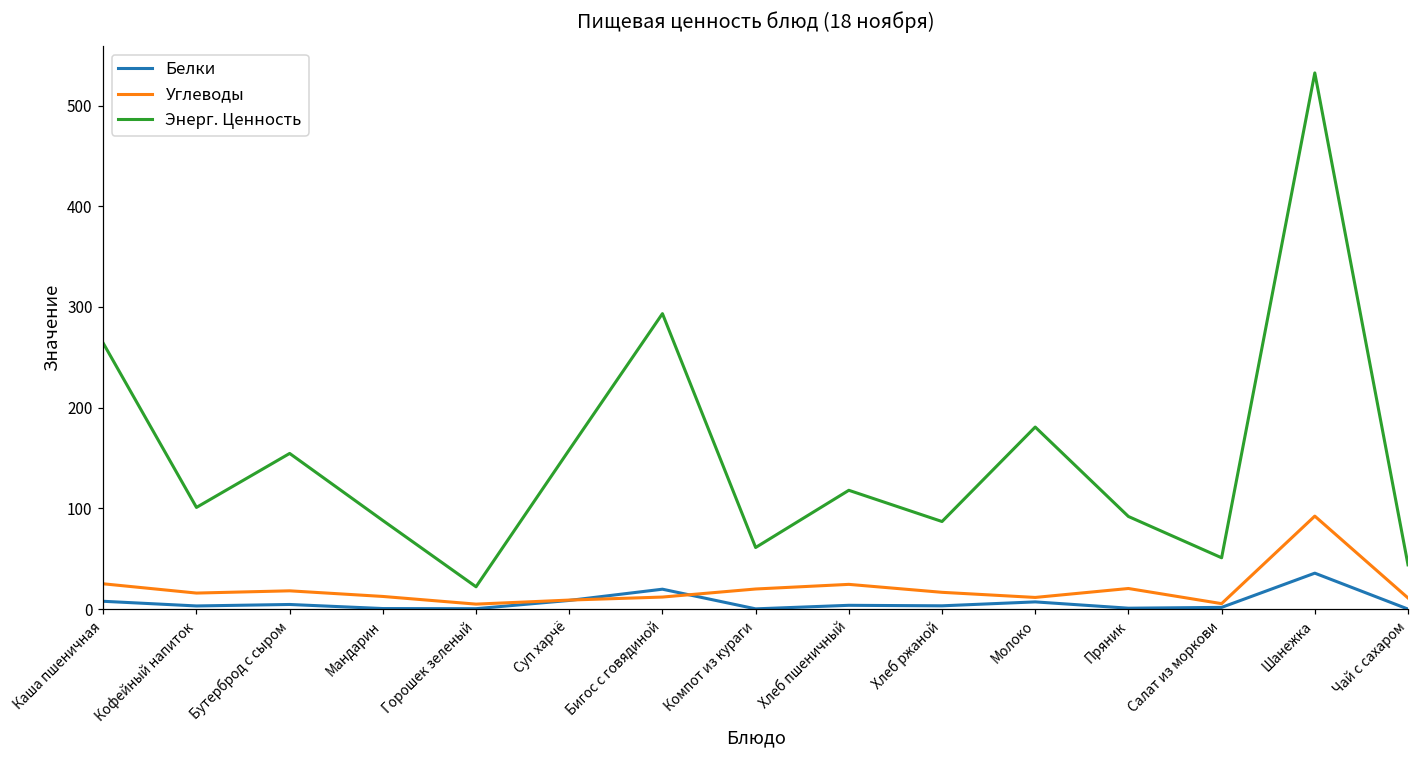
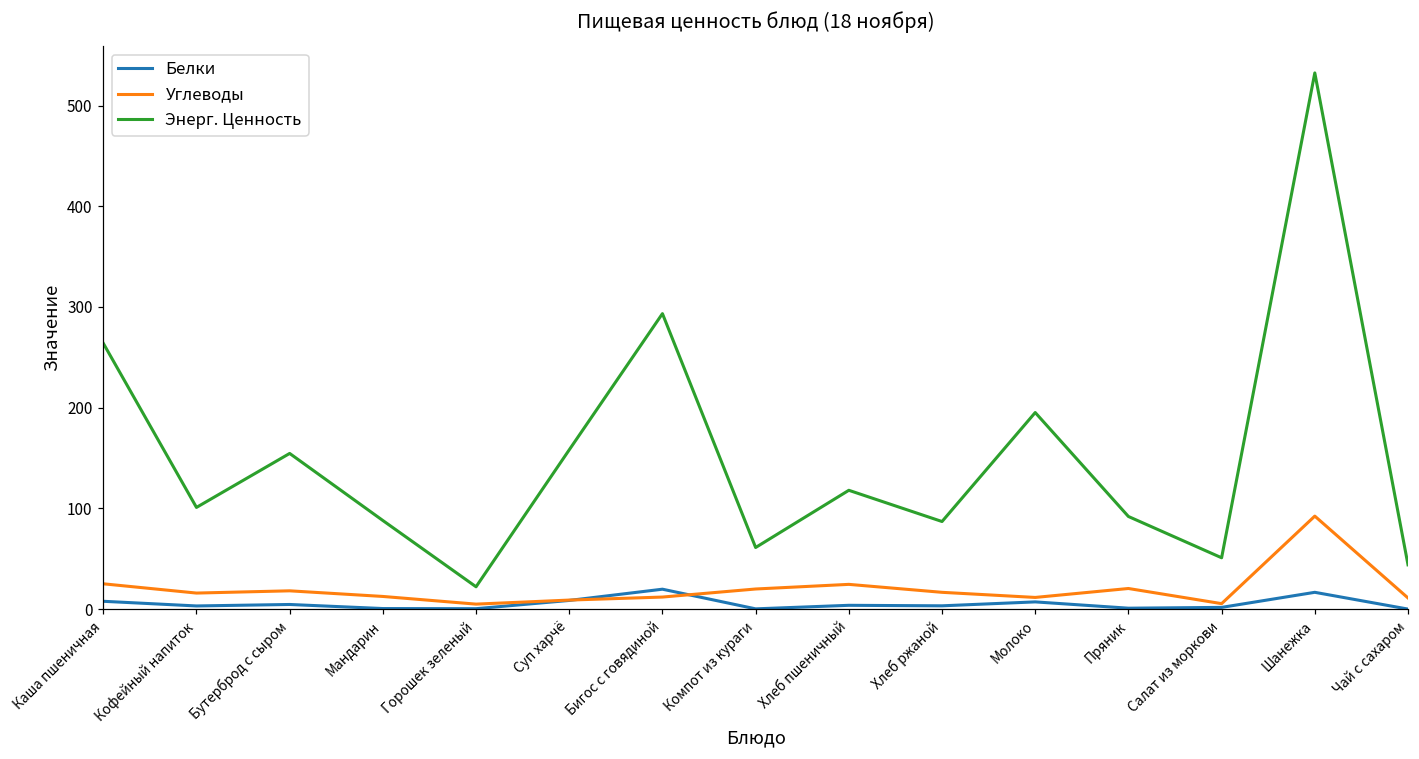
Энерг. Ценность, Молоко: 180 -> 200
Белки, Шанежка: 40 -> 20
